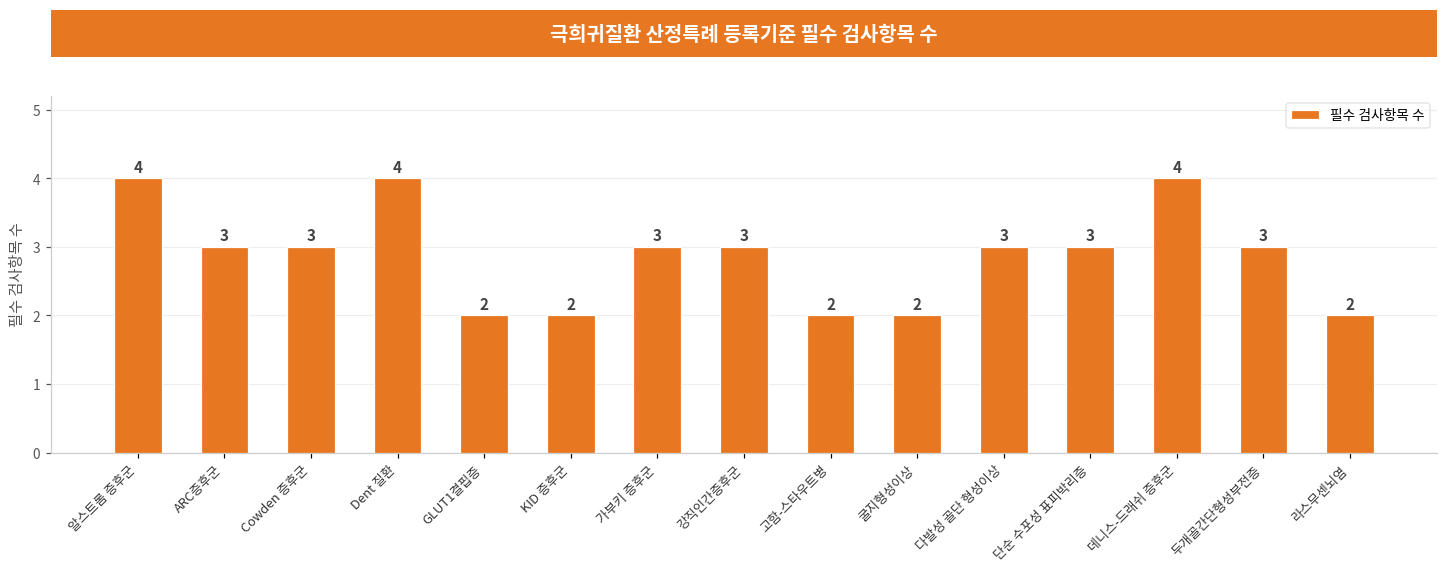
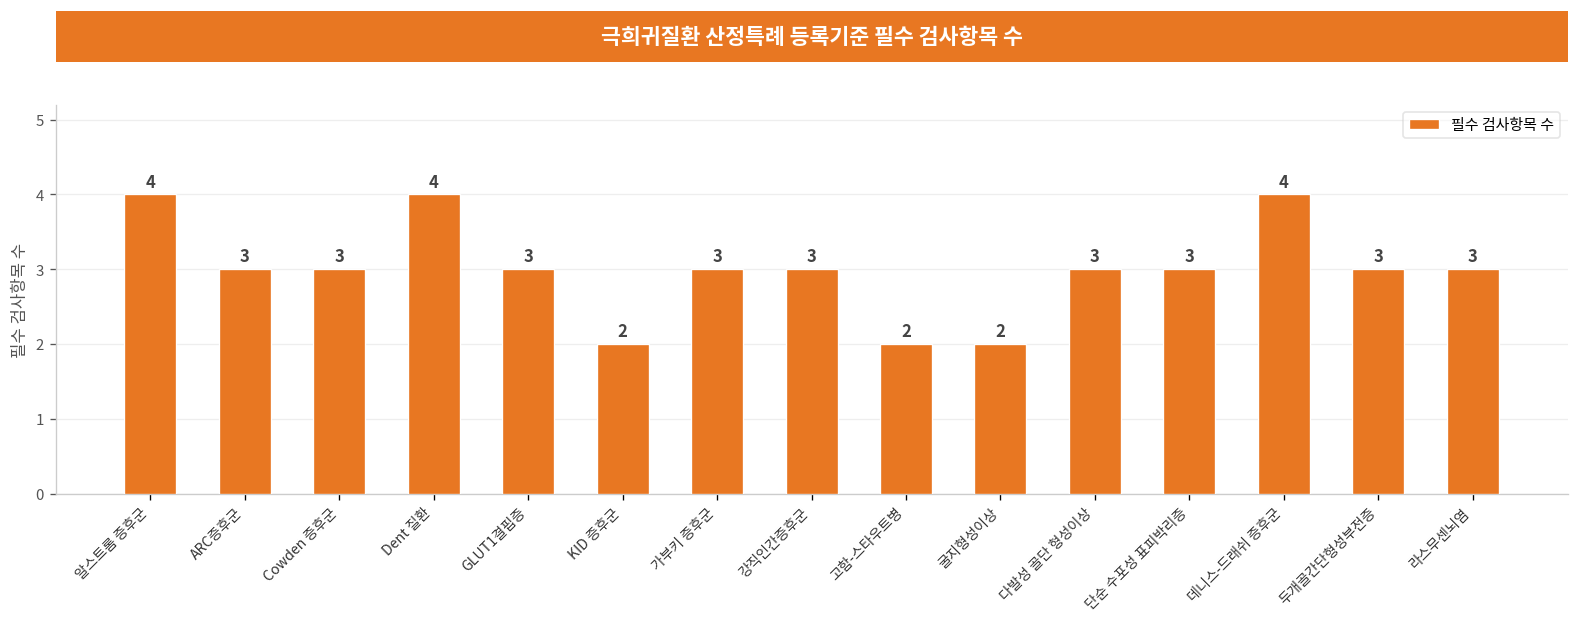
GLUT1결핍증: 2 -> 3
라스무센뇌염: 2 -> 3
